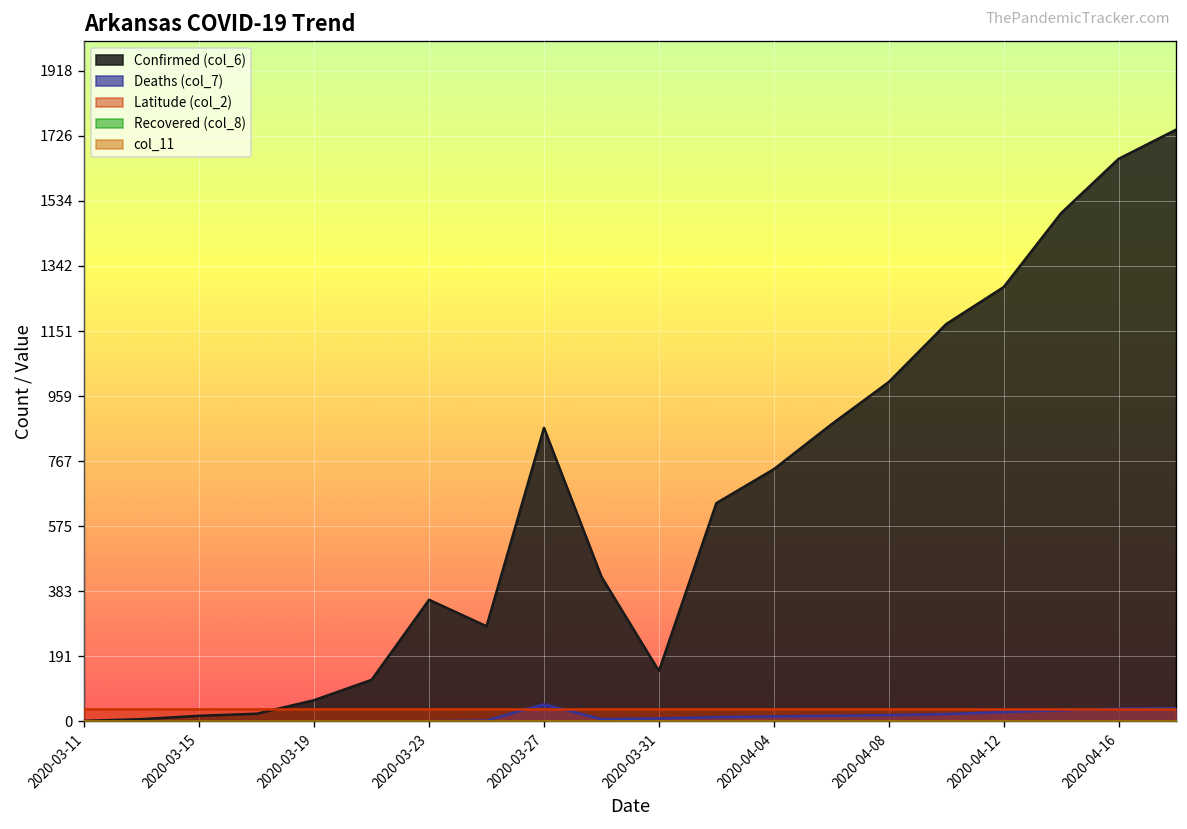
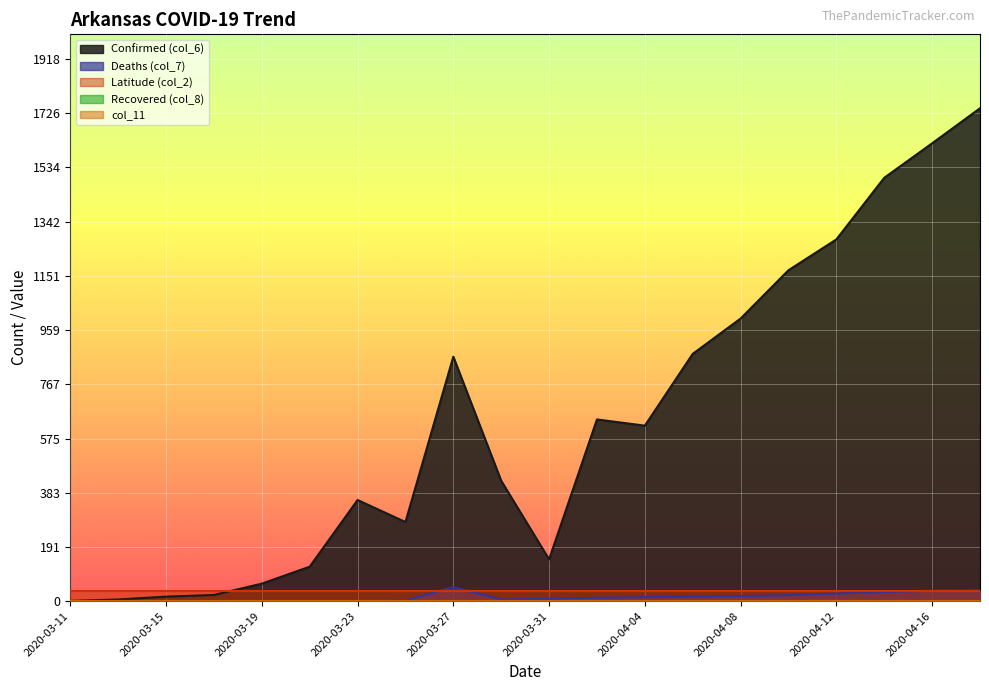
Confirmed (col_6), 2020-04-04: 740 -> 620
Confirmed (col_6), 2020-04-16: 1660 -> 1620
